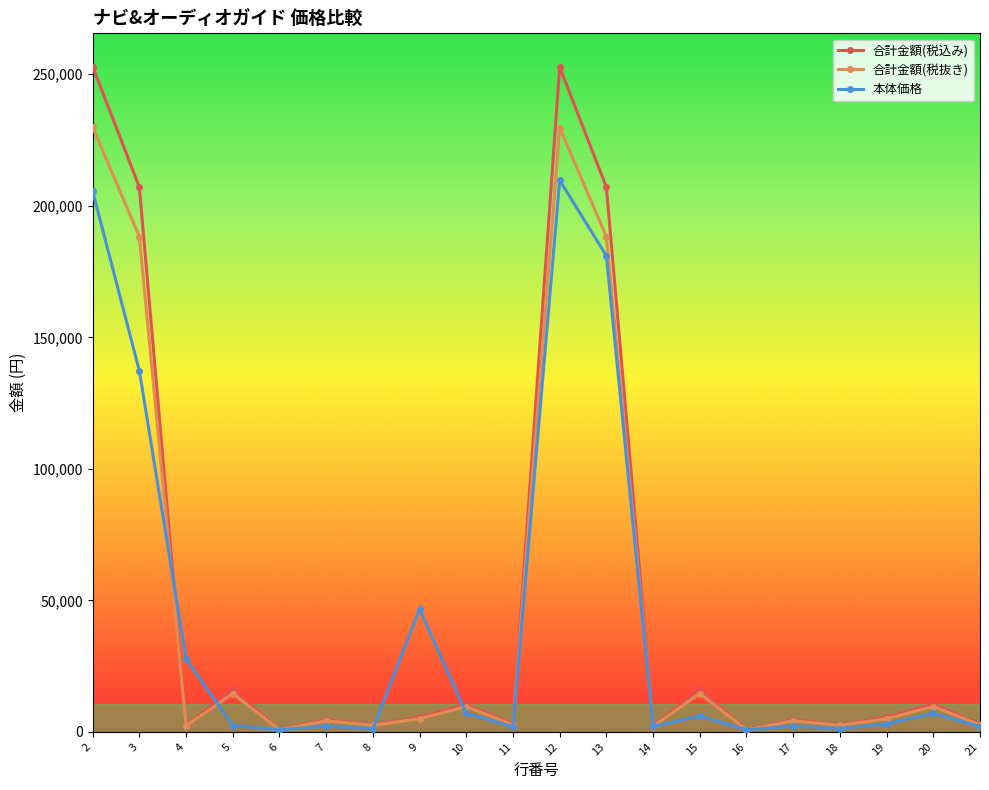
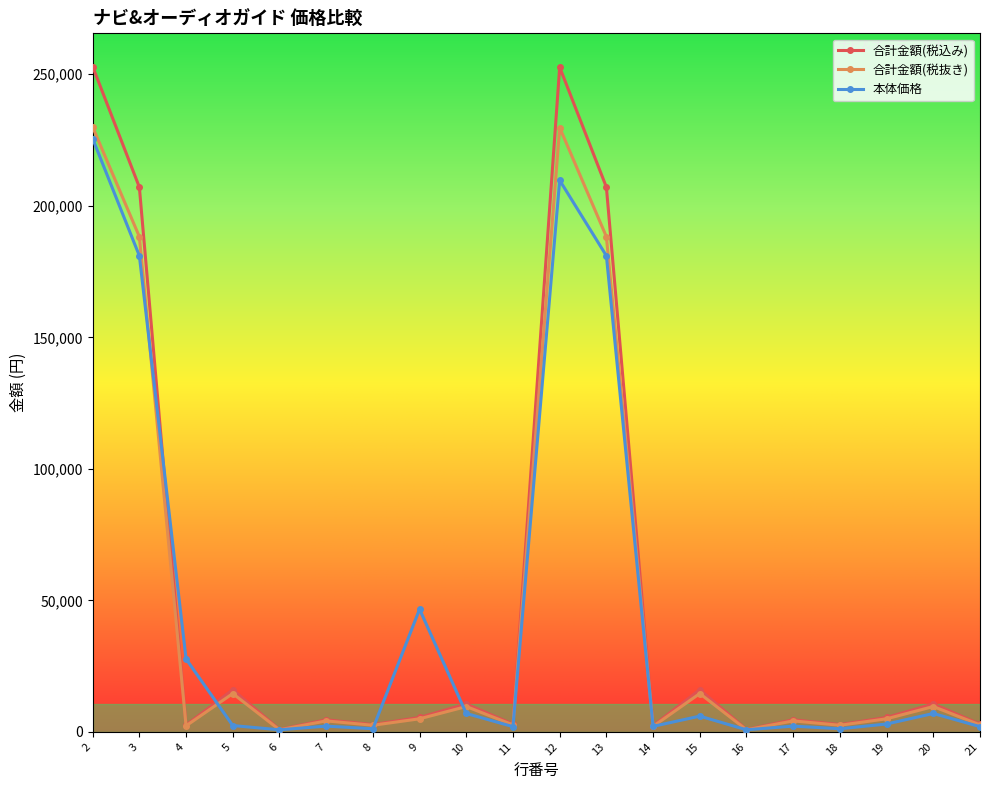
本体価格, 2: 206,000 -> 226,000
本体価格, 3: 137,000 -> 181,000
